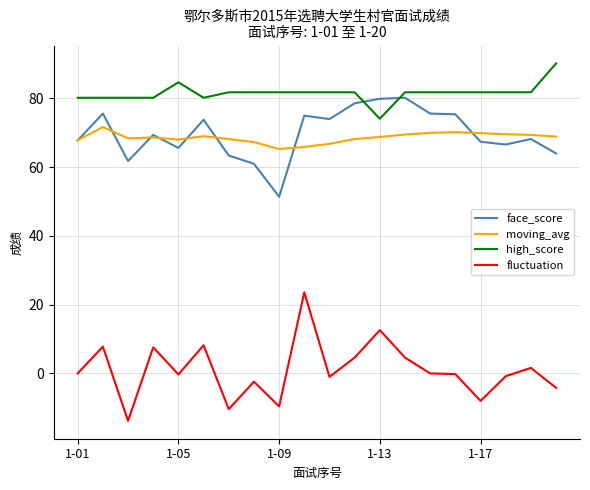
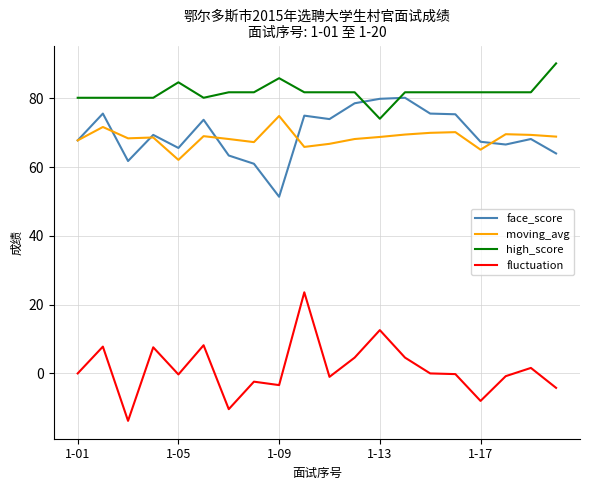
moving_avg, 1-05: 68 -> 62
moving_avg, 1-09: 65 -> 75
high_score, 1-09: 82 -> 86
fluctuation, 1-09: -10 -> -3
moving_avg, 1-17: 70 -> 65
